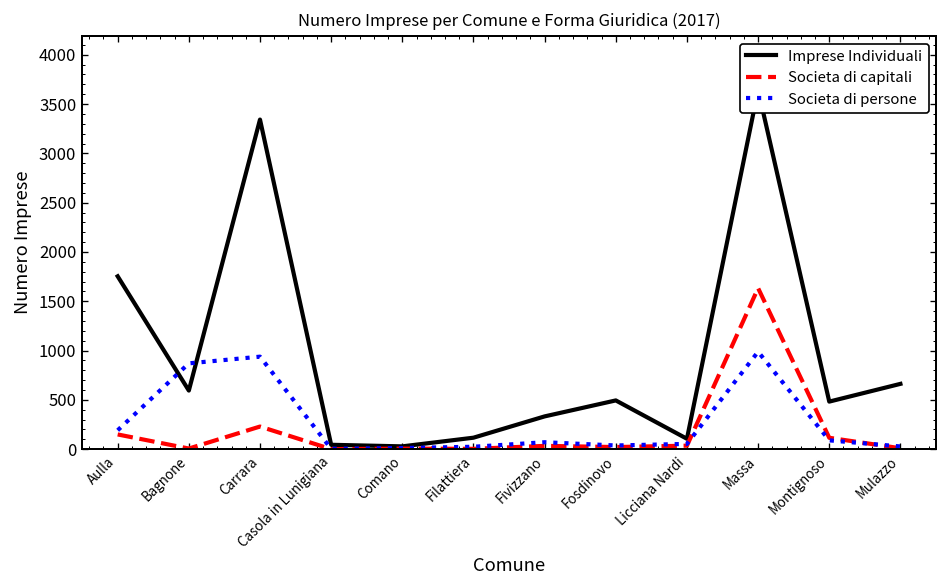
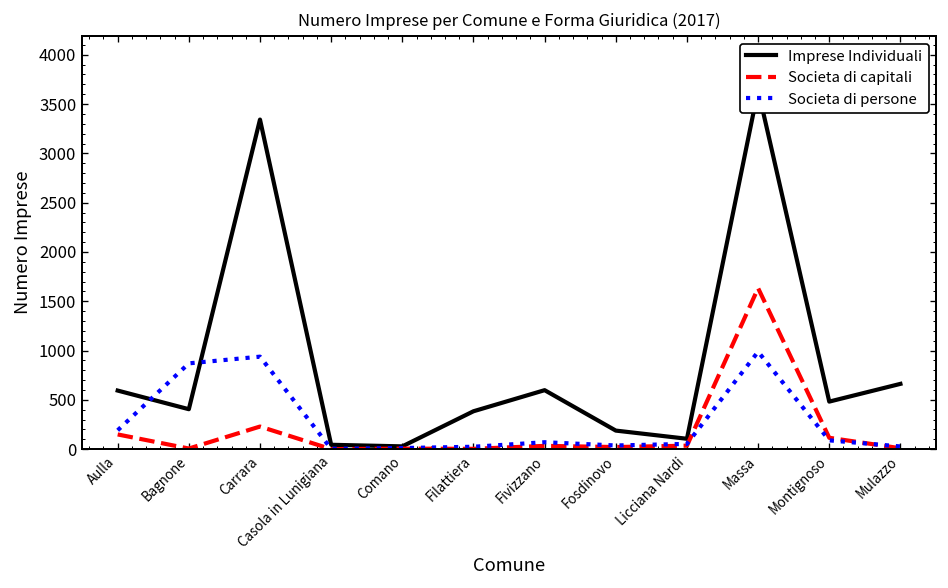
Imprese Individuali, Aulla: 1800 -> 600
Imprese Individuali, Bagnone: 600 -> 400
Imprese Individuali, Filattiera: 100 -> 400
Imprese Individuali, Fivizzano: 300 -> 600
Imprese Individuali, Fosdinovo: 500 -> 200
